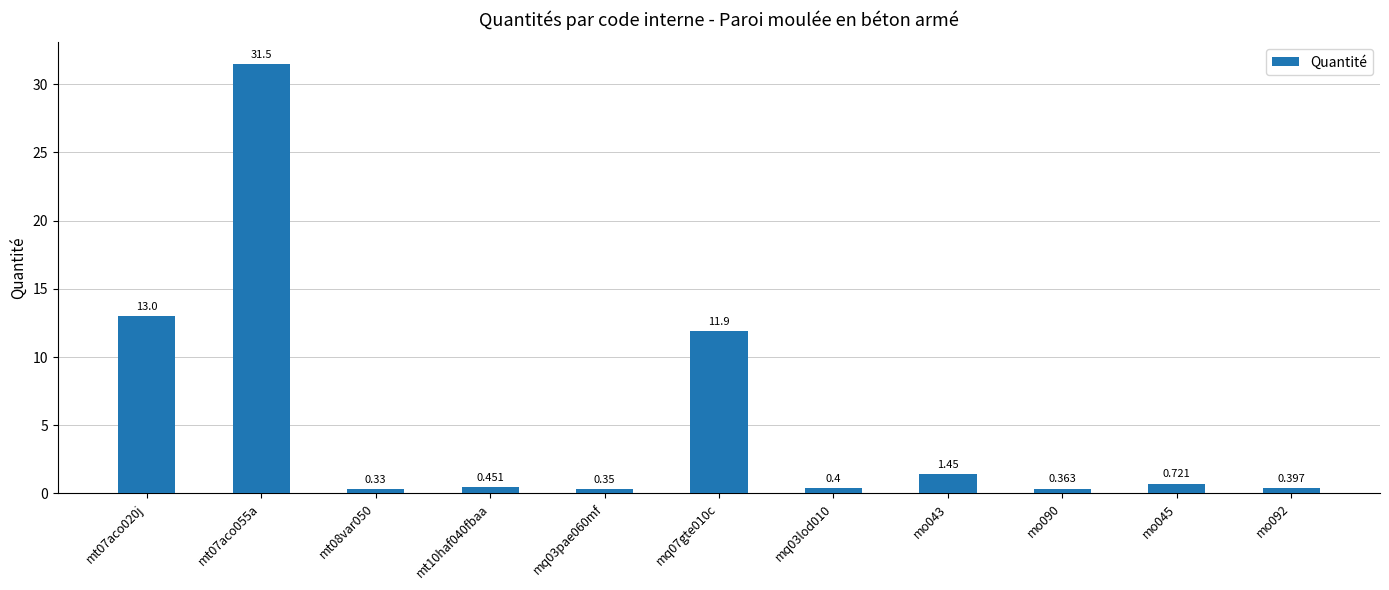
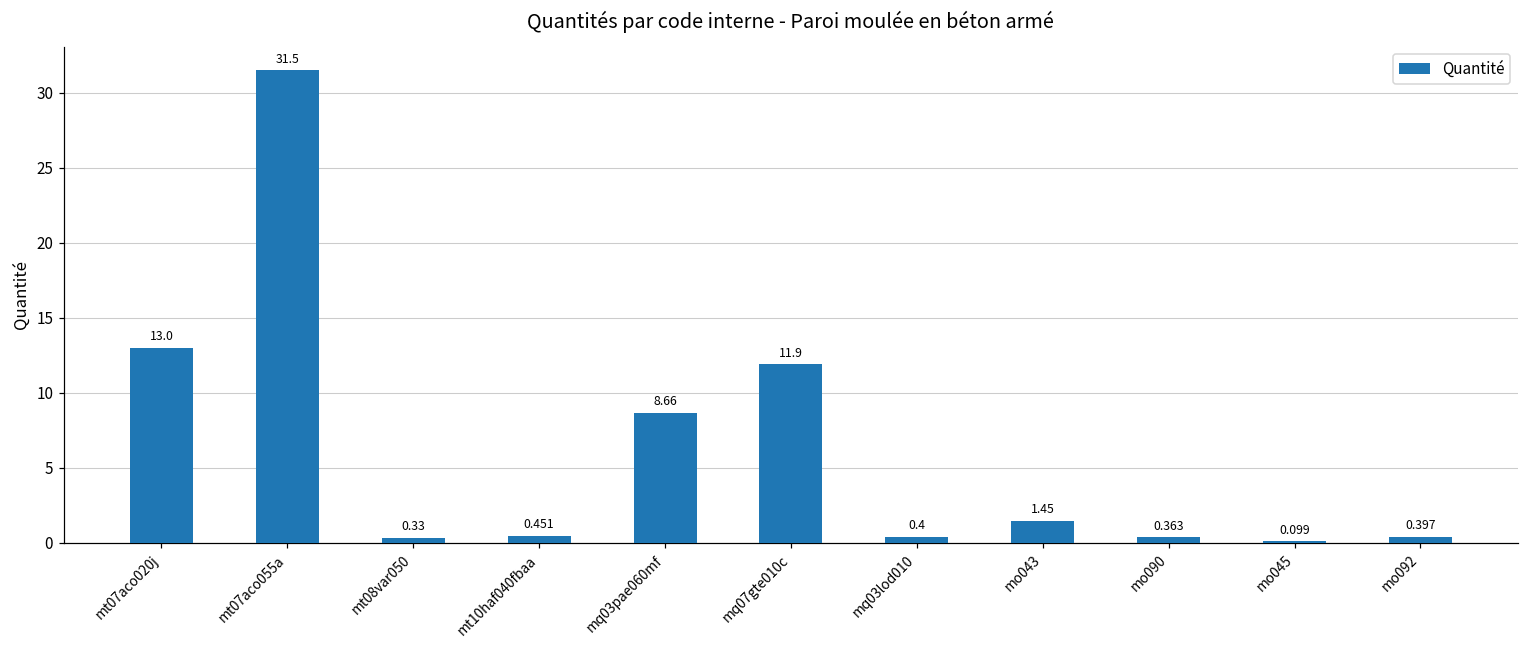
mq03pae060mf: 0.35 -> 8.66
mo045: 0.721 -> 0.099
